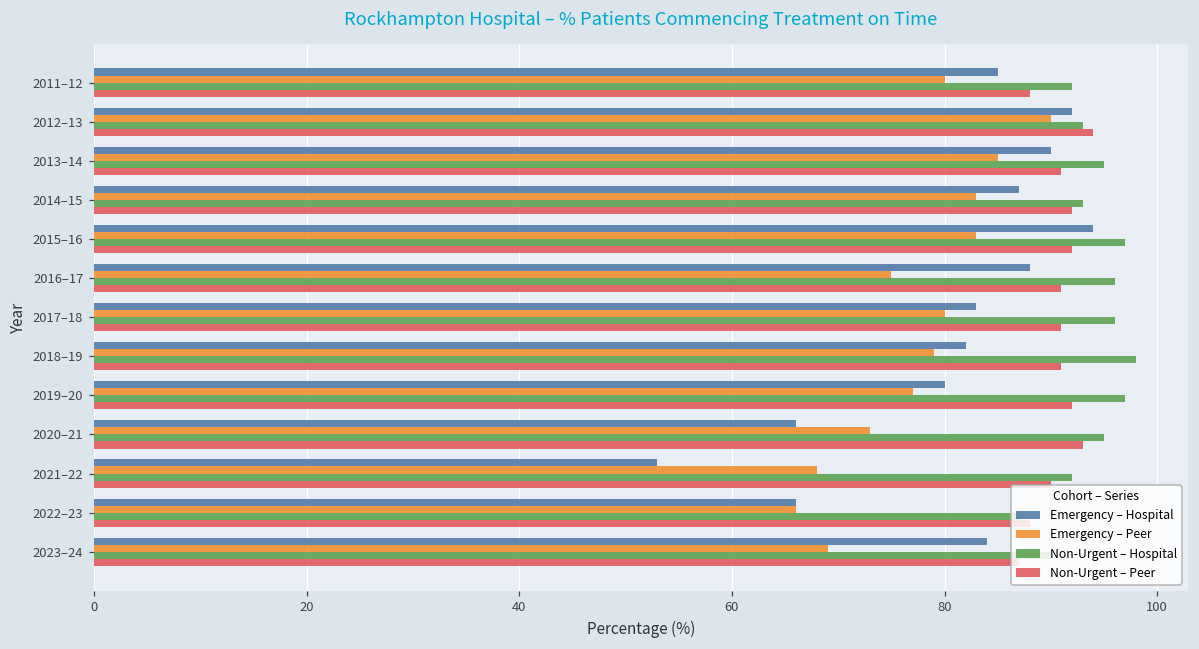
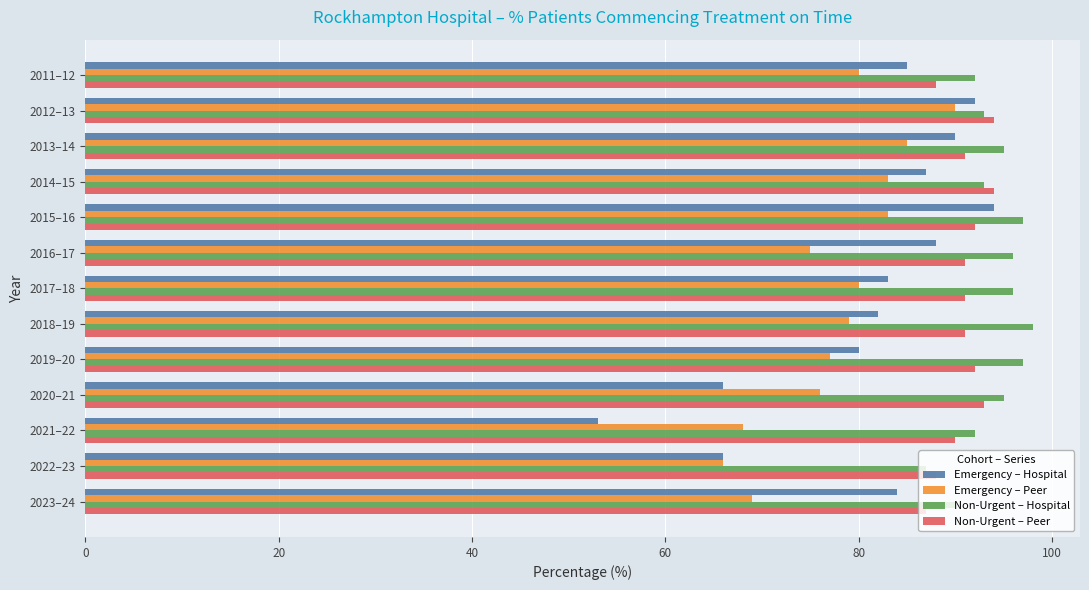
Non-Urgent – Peer, 2014–15: 92 -> 94
Emergency – Peer, 2020–21: 73 -> 76
